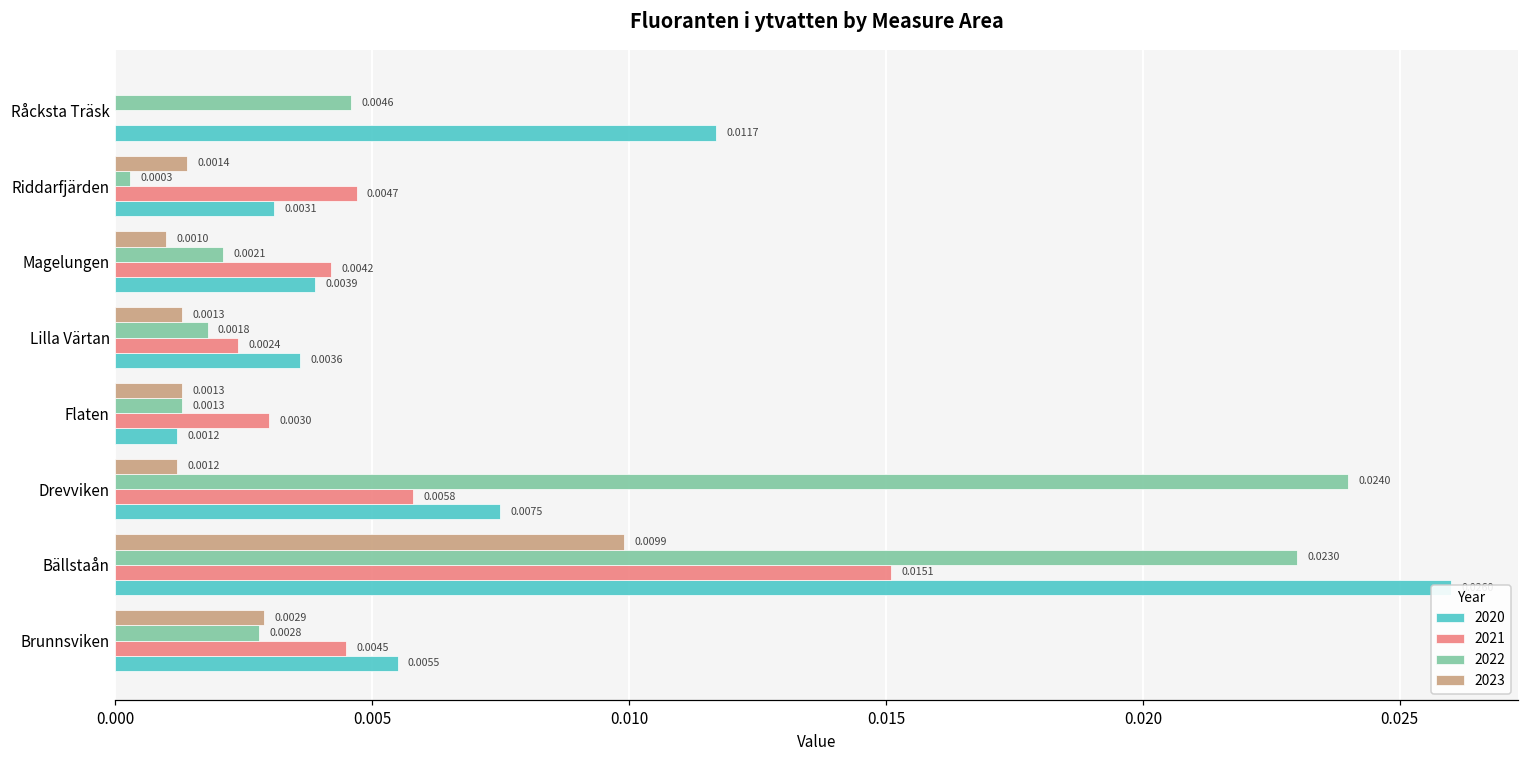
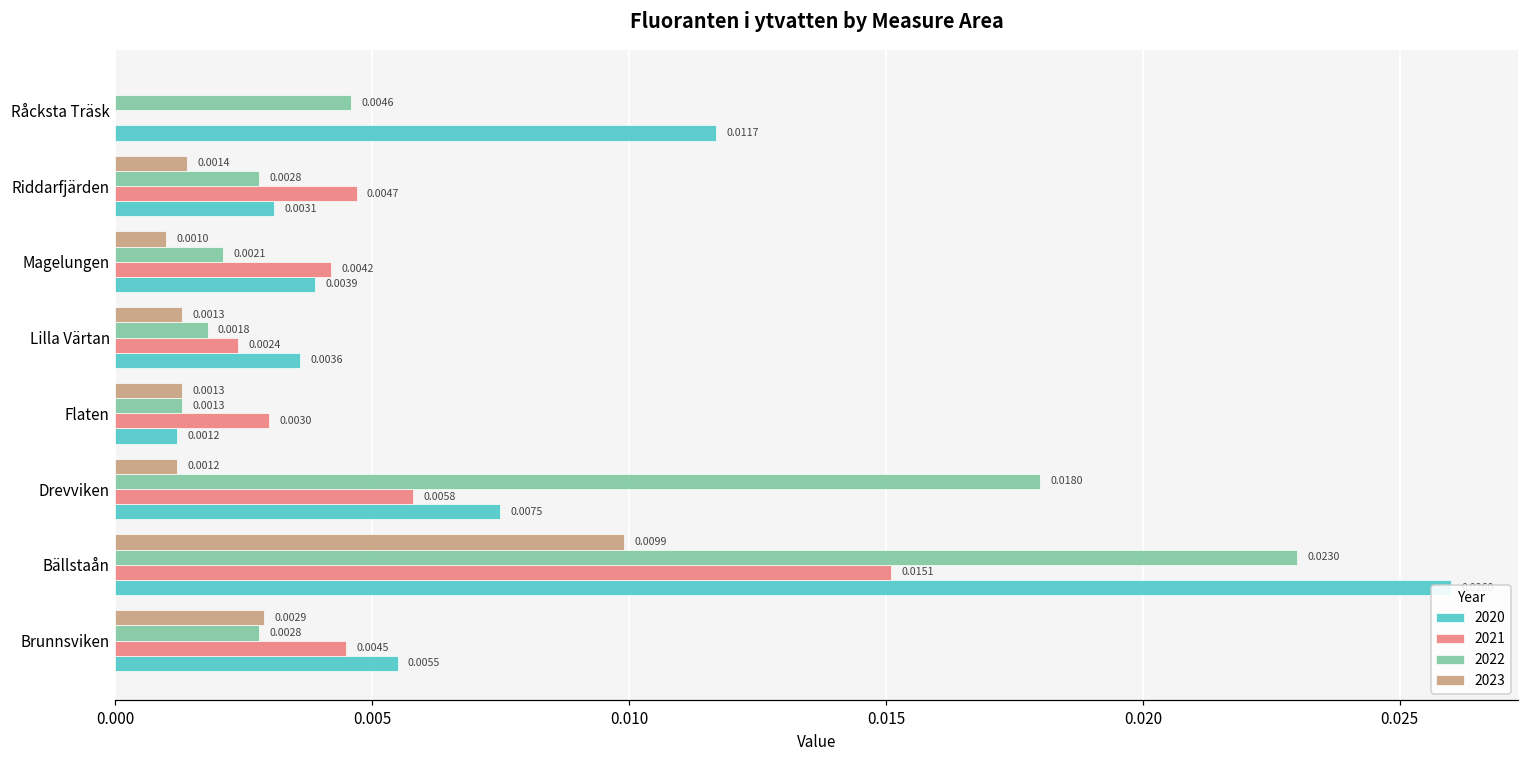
2022, Riddarfjärden: 0.0003 -> 0.0028
2022, Drevviken: 0.0240 -> 0.0180
